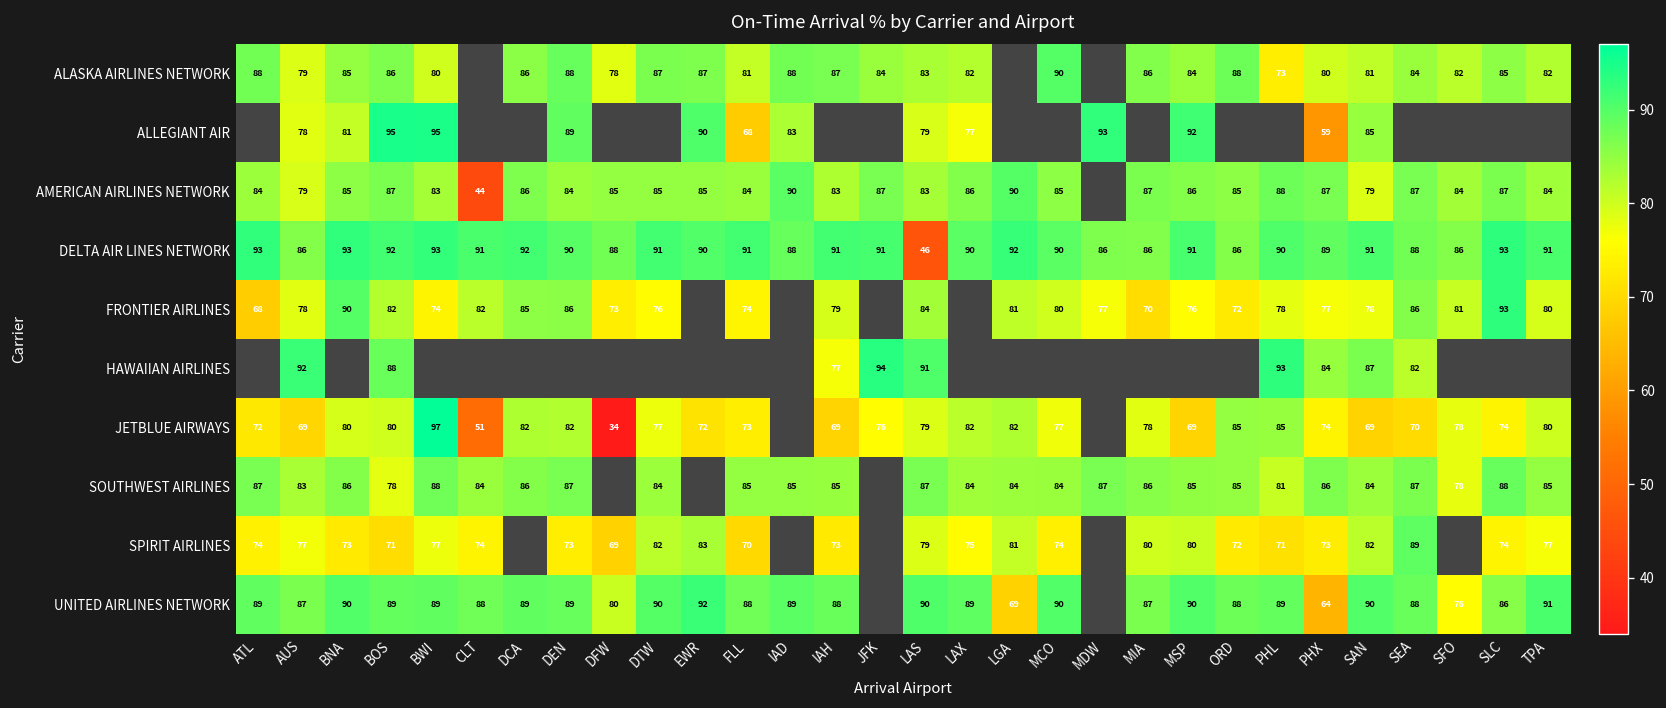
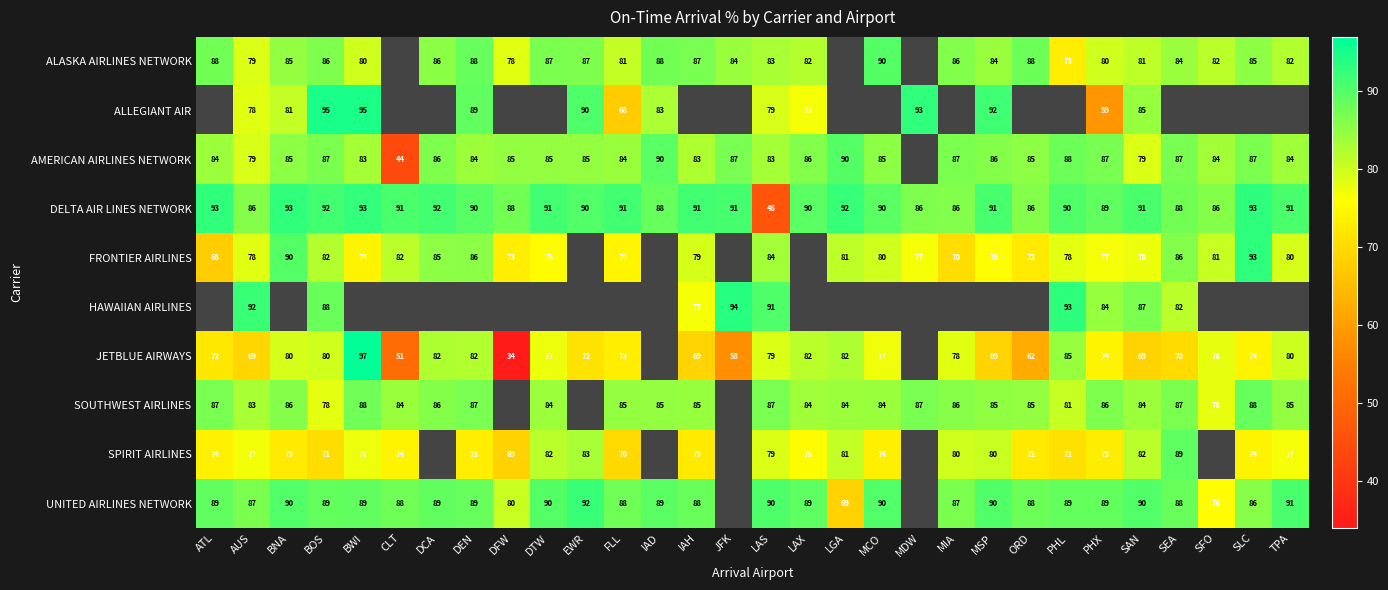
JETBLUE AIRWAYS, JFK: 76 -> 58
JETBLUE AIRWAYS, ORD: 85 -> 62
UNITED AIRLINES NETWORK, PHX: 64 -> 89
